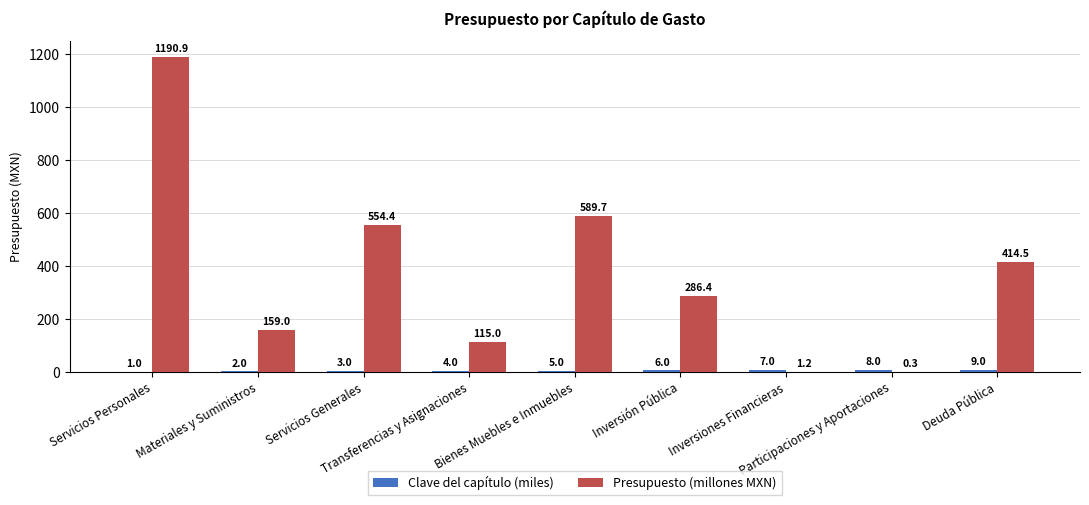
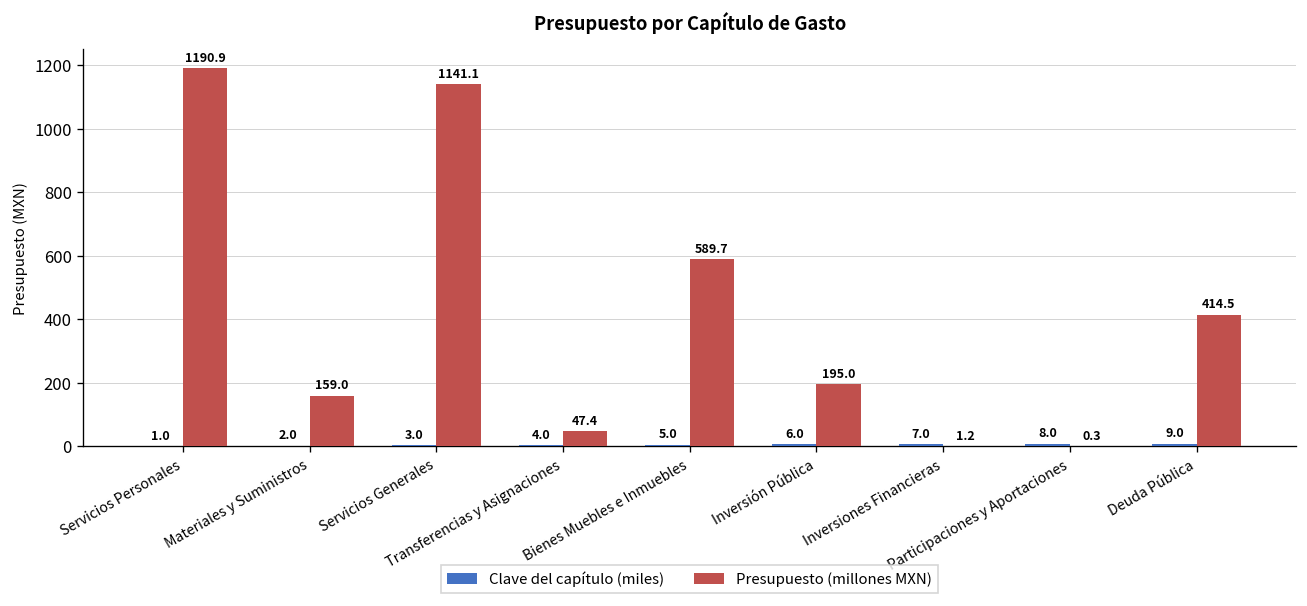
Presupuesto (millones MXN), Servicios Generales: 554.4 -> 1141.1
Presupuesto (millones MXN), Transferencias y Asignaciones: 115.0 -> 47.4
Presupuesto (millones MXN), Inversión Pública: 286.4 -> 195.0
